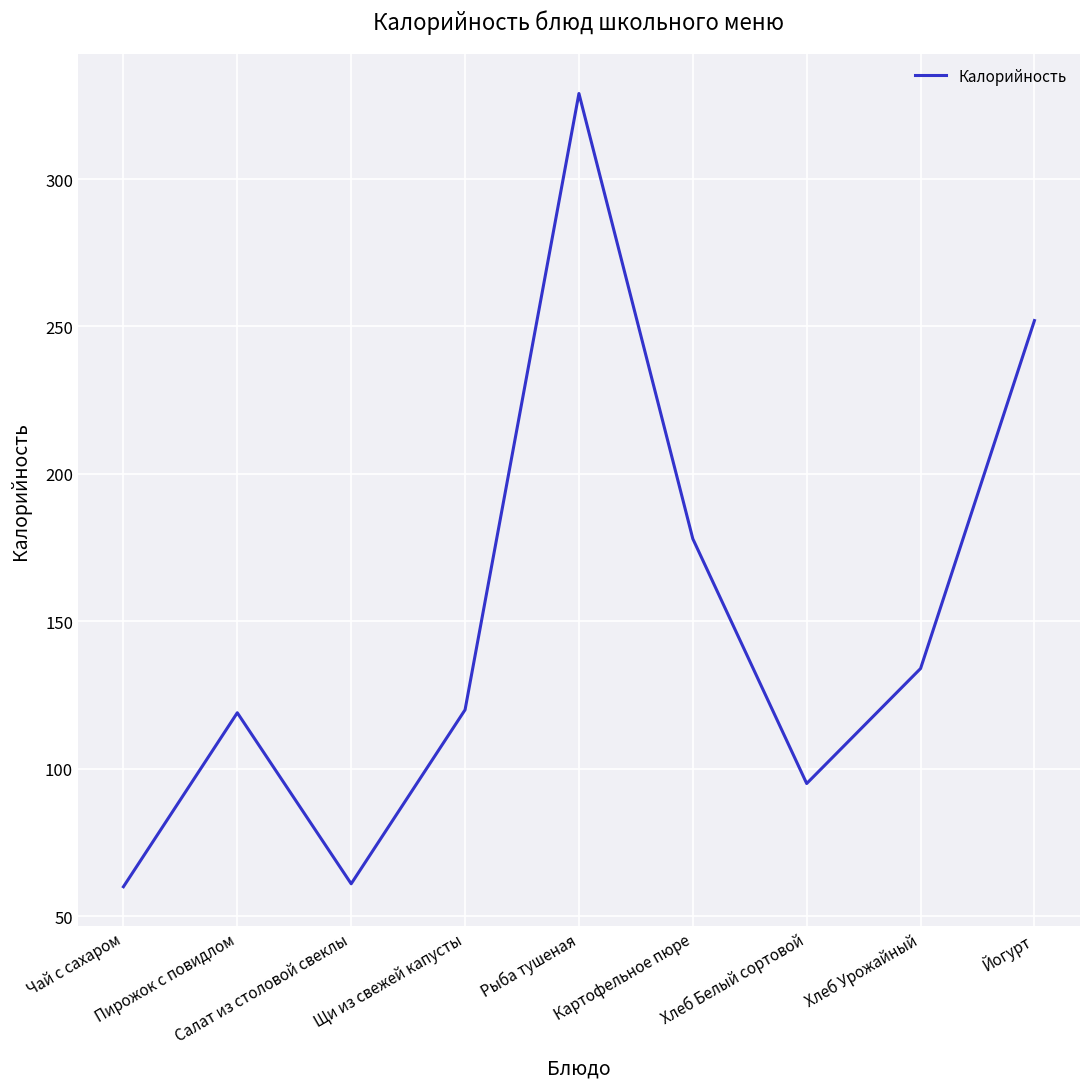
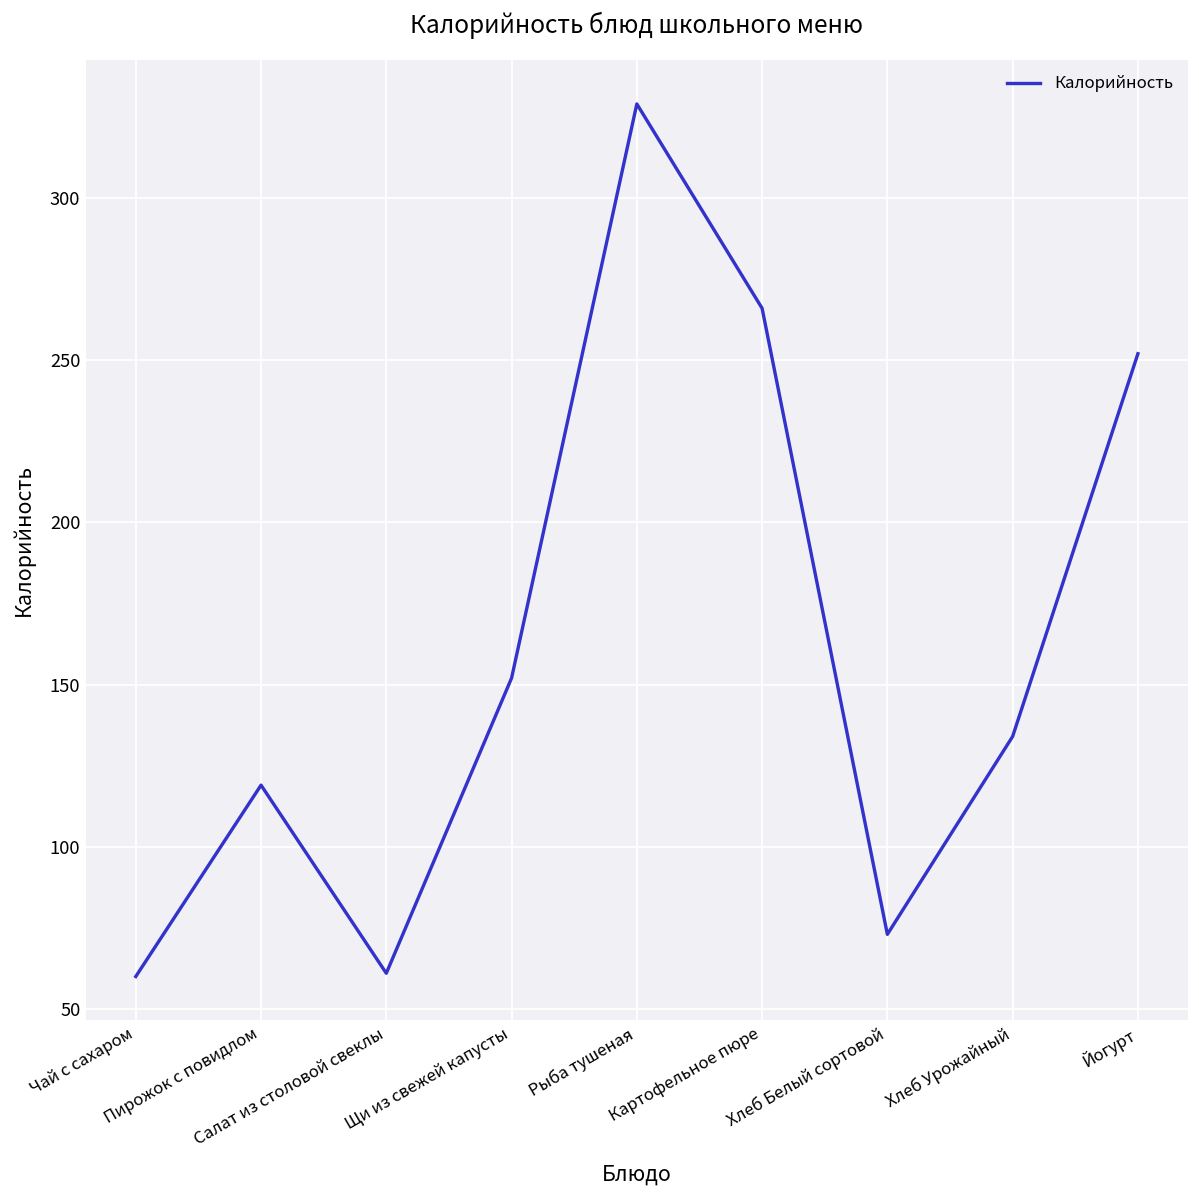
Щи из свежей капусты: 120 -> 152
Картофельное пюре: 178 -> 266
Хлеб Белый сортовой: 95 -> 73
